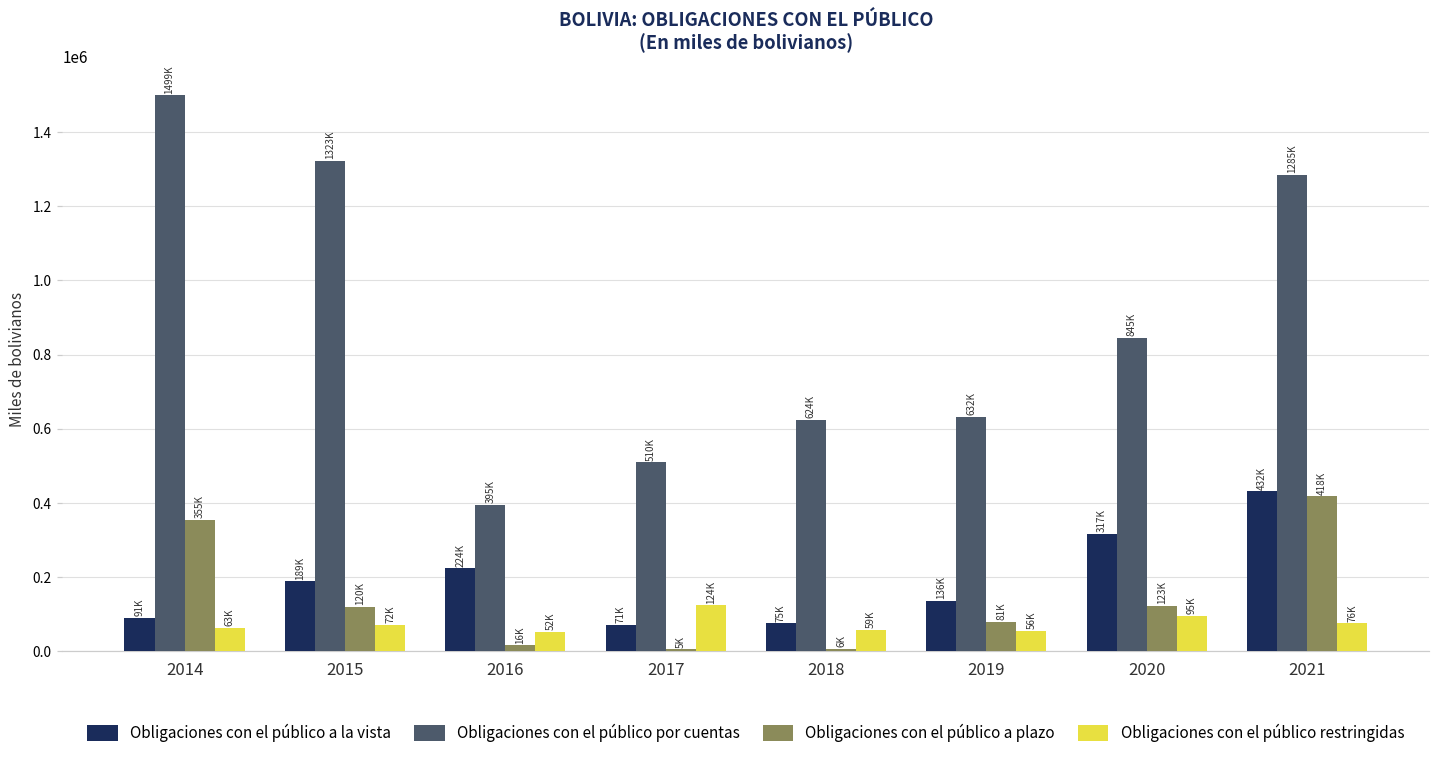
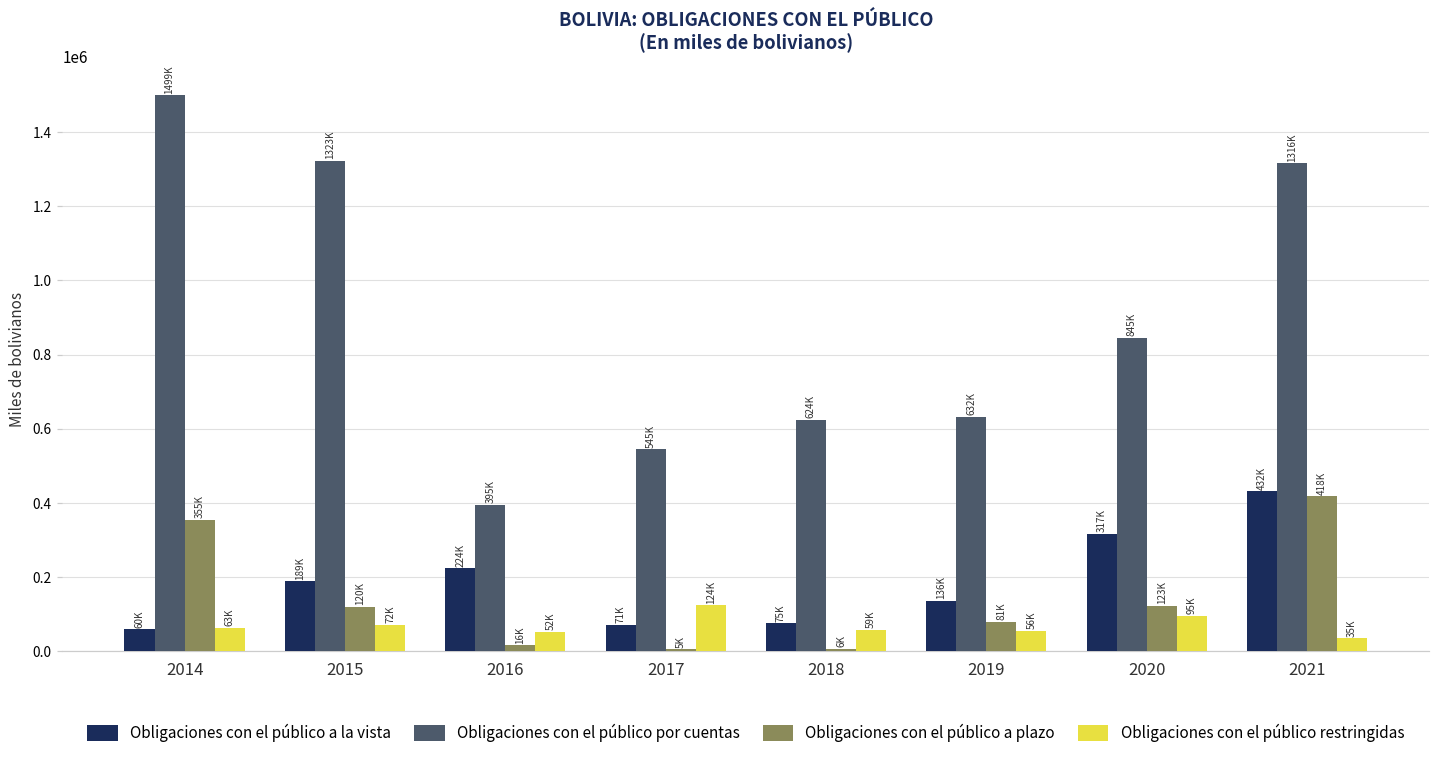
Obligaciones con el público a la vista, 2014: 91K -> 60K
Obligaciones con el público por cuentas, 2017: 510K -> 545K
Obligaciones con el público por cuentas, 2021: 1285K -> 1316K
Obligaciones con el público restringidas, 2021: 76K -> 35K
